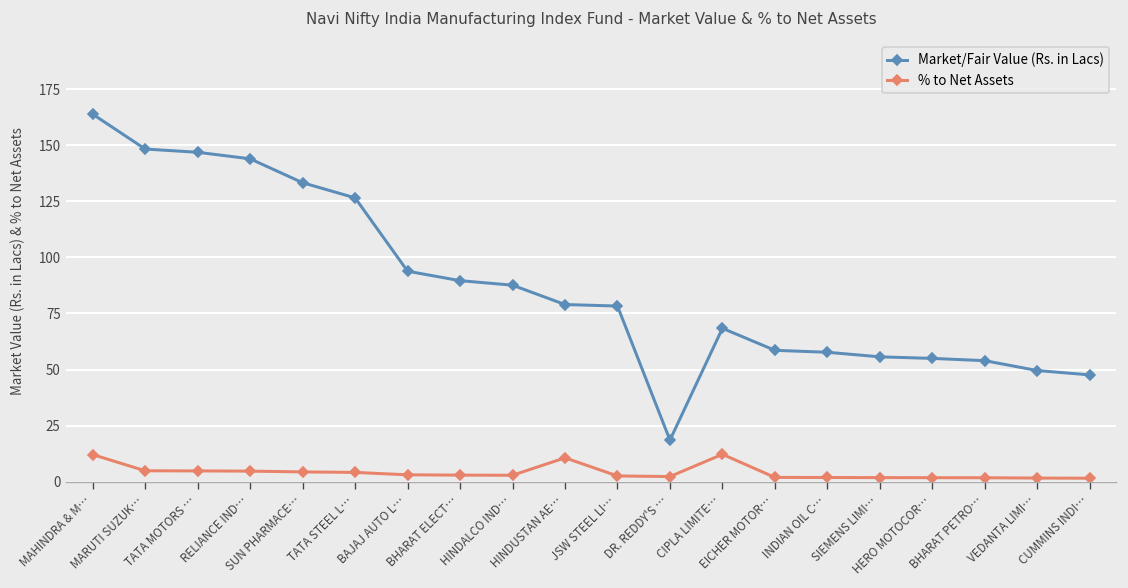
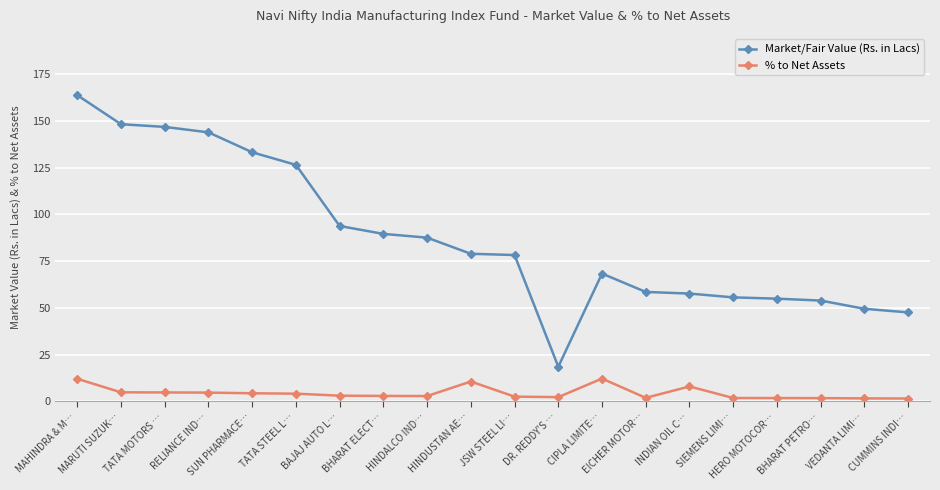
% to Net Assets, INDIAN OIL C…: 2 -> 8
